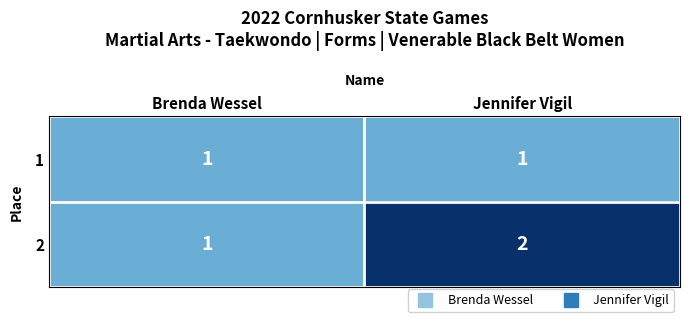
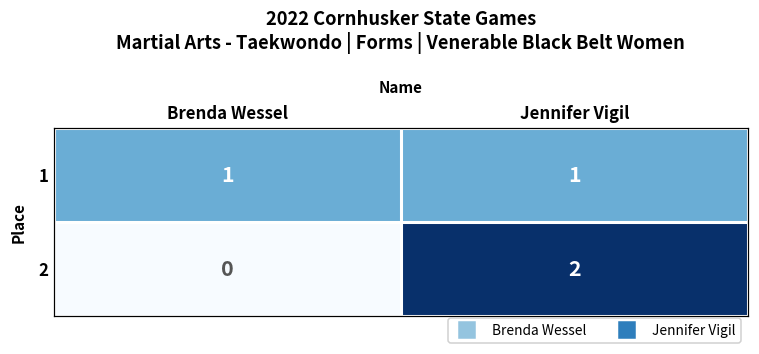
2, Brenda Wessel: 1 -> 0
